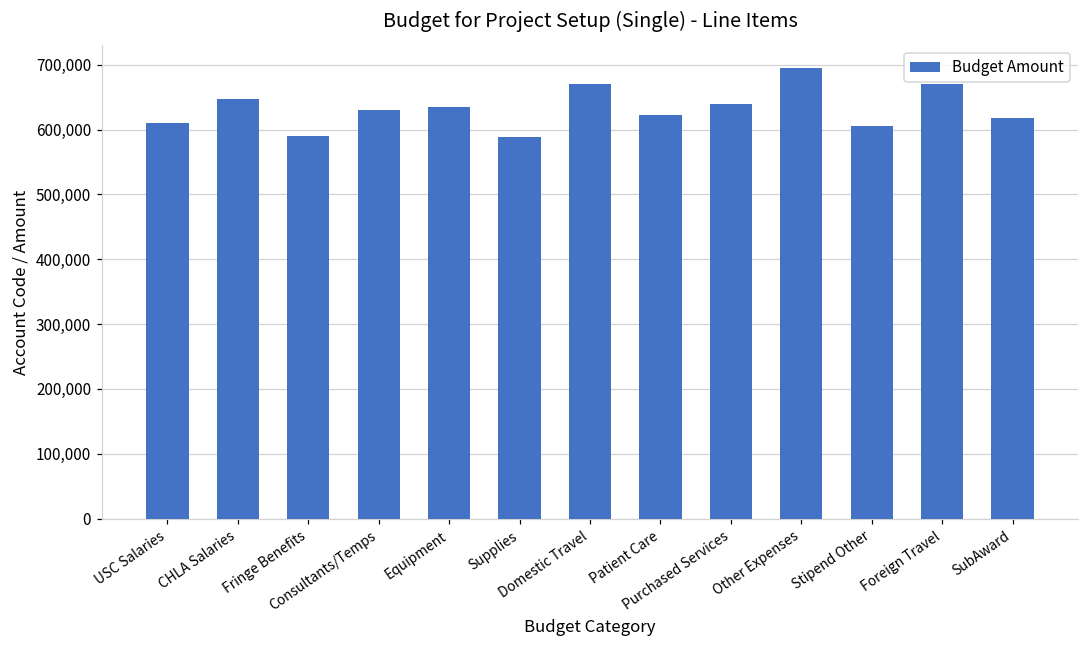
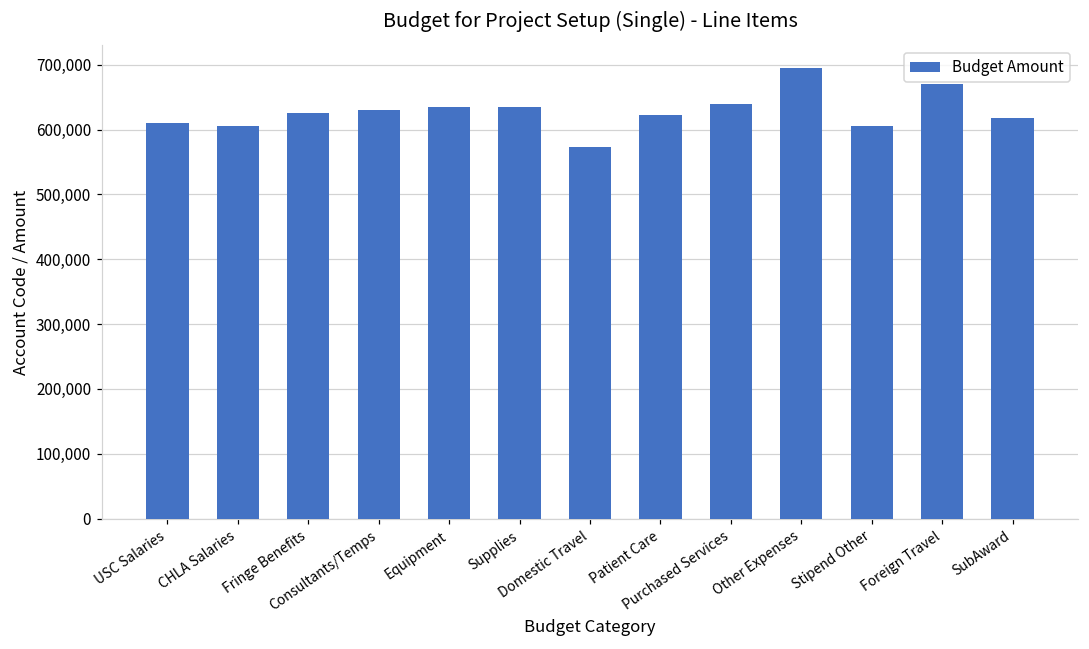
CHLA Salaries: 650,000 -> 610,000
Fringe Benefits: 590,000 -> 630,000
Supplies: 590,000 -> 640,000
Domestic Travel: 670,000 -> 570,000
